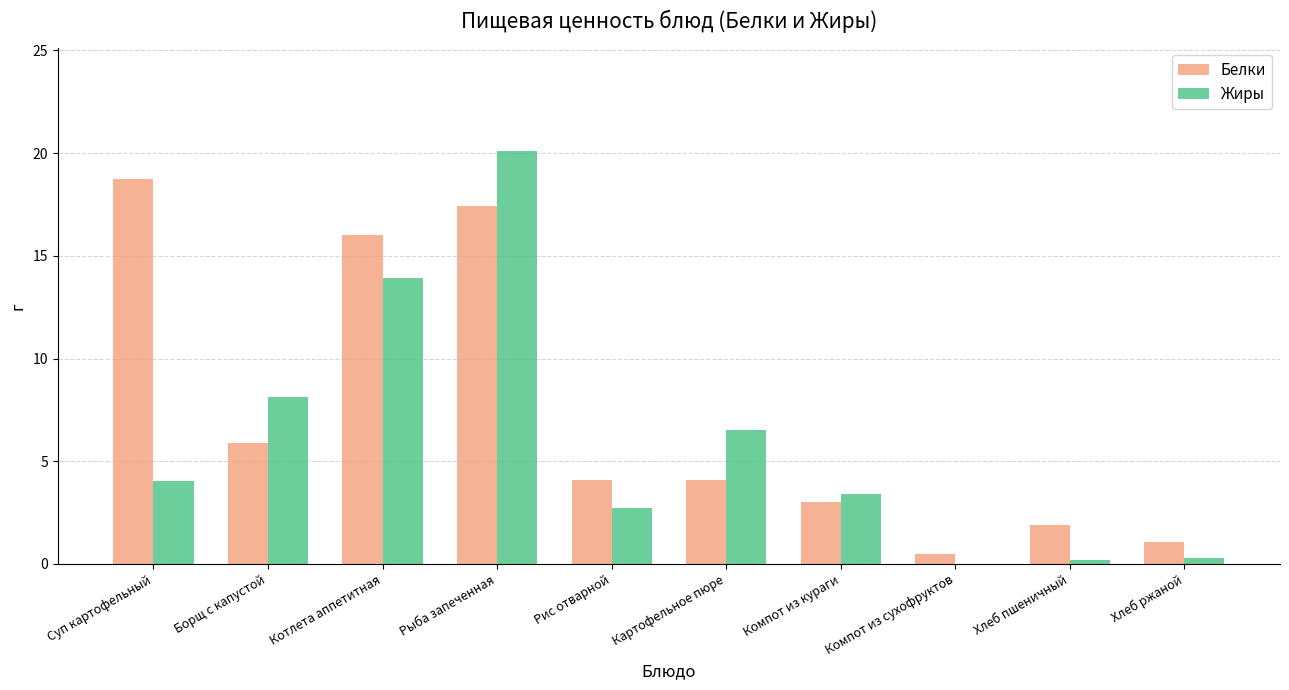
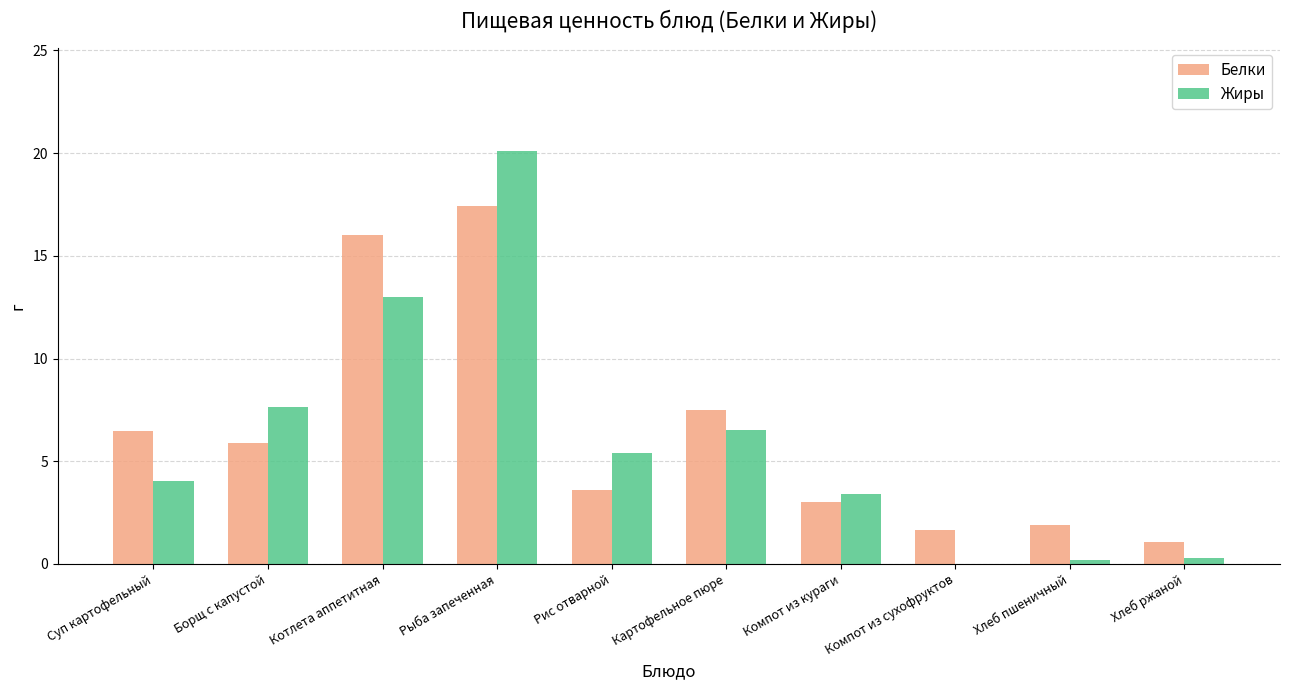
Белки, Суп картофельный: 18.7 -> 6.5
Жиры, Борщ с капустой: 8.1 -> 7.6
Жиры, Котлета аппетитная: 13.9 -> 13.0
Белки, Рис отварной: 4.1 -> 3.6
Жиры, Рис отварной: 2.7 -> 5.4
Белки, Картофельное пюре: 4.1 -> 7.5
Белки, Компот из сухофруктов: 0.5 -> 1.7
